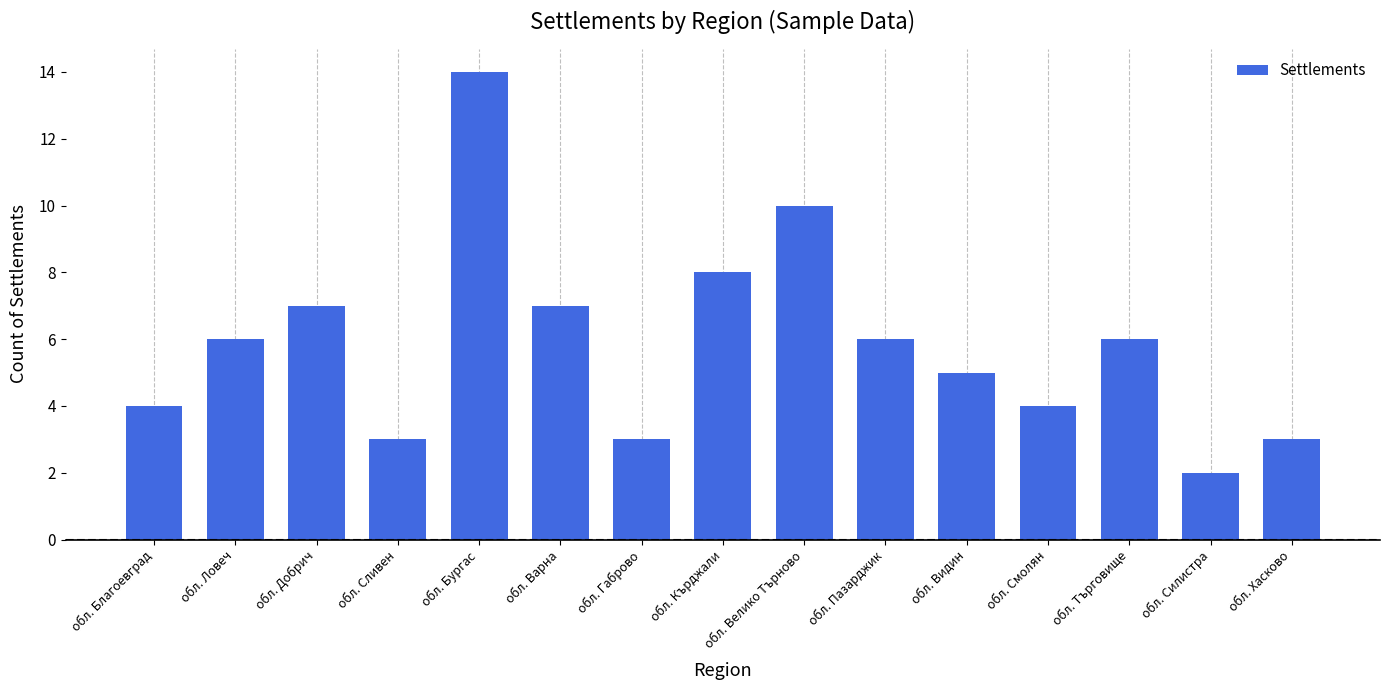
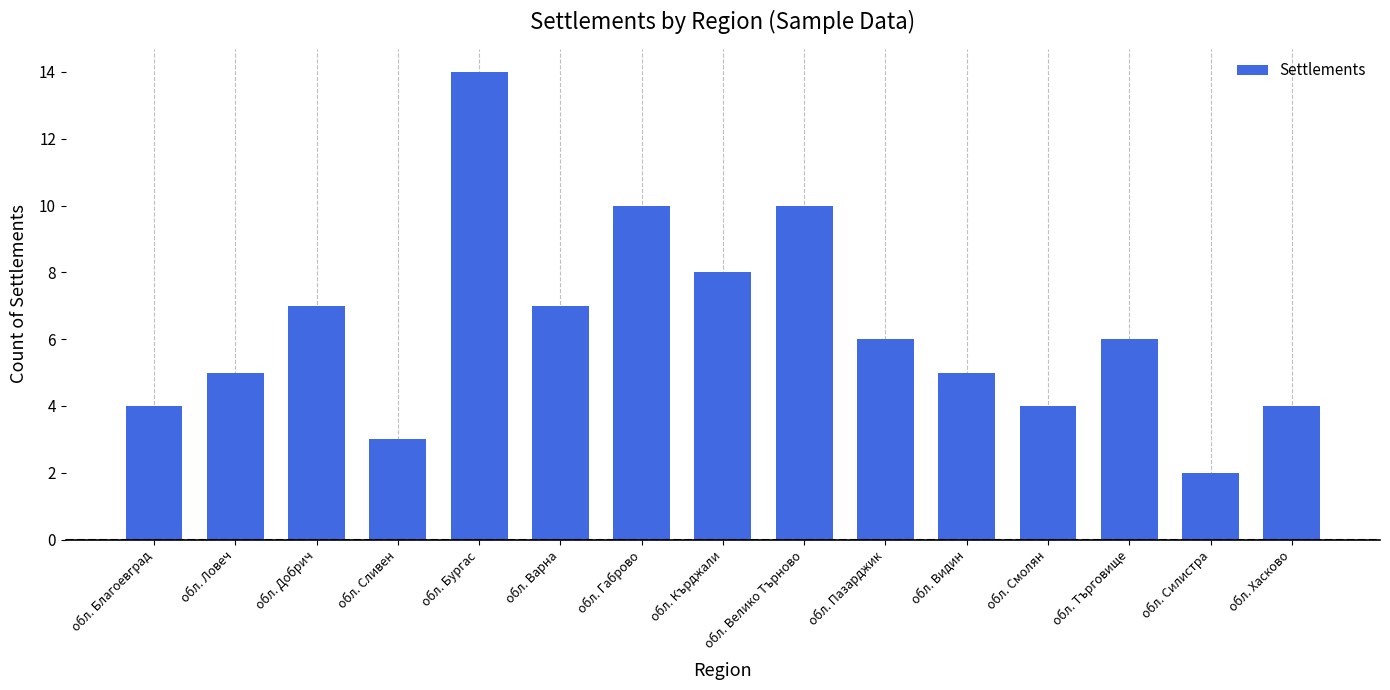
обл. Ловеч: 6 -> 5
обл. Габрово: 3 -> 10
обл. Хасково: 3 -> 4
